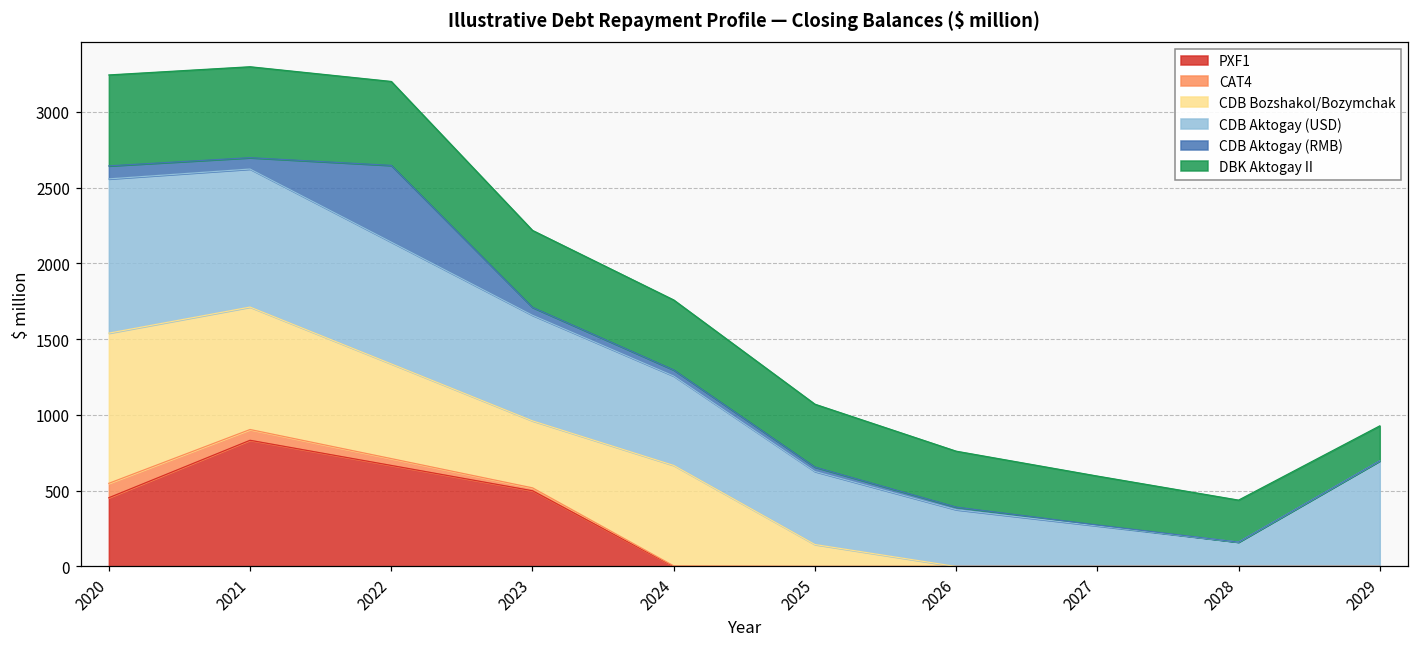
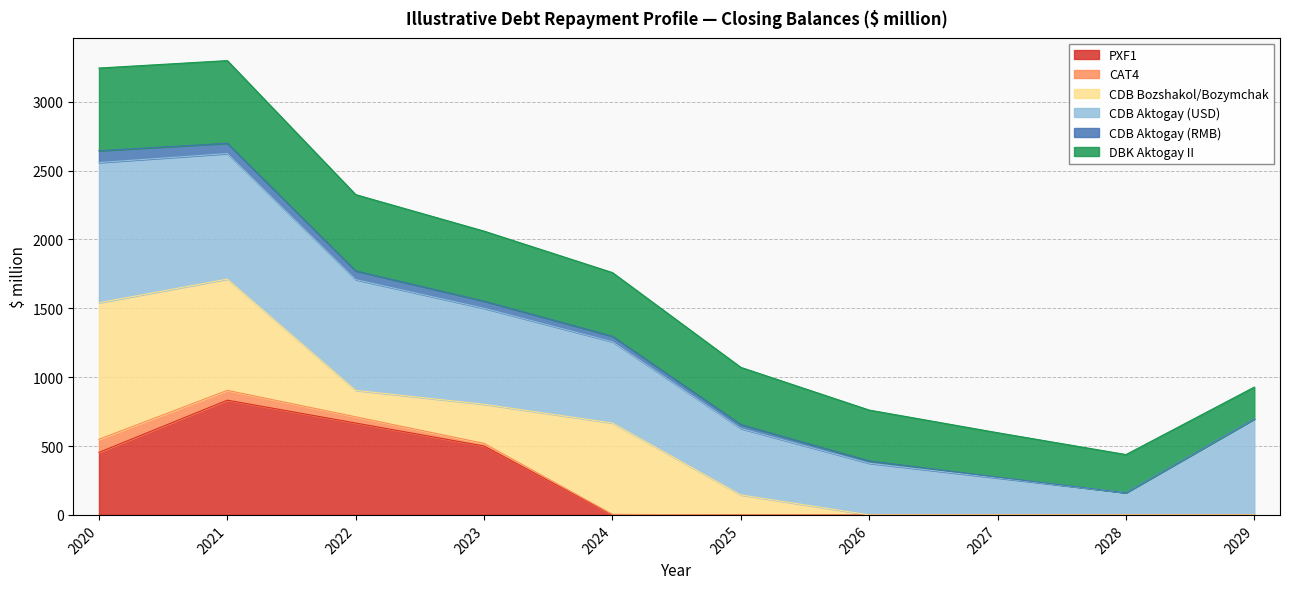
CDB Bozshakol/Bozymchak, 2022: 630 -> 190
CDB Aktogay (RMB), 2022: 510 -> 60
CDB Bozshakol/Bozymchak, 2023: 440 -> 280
